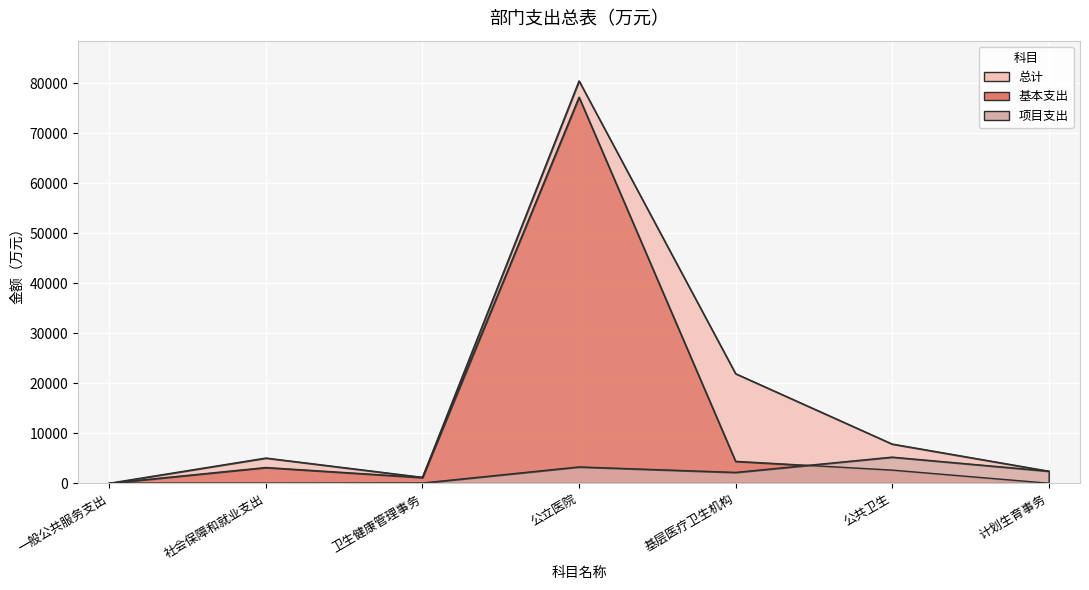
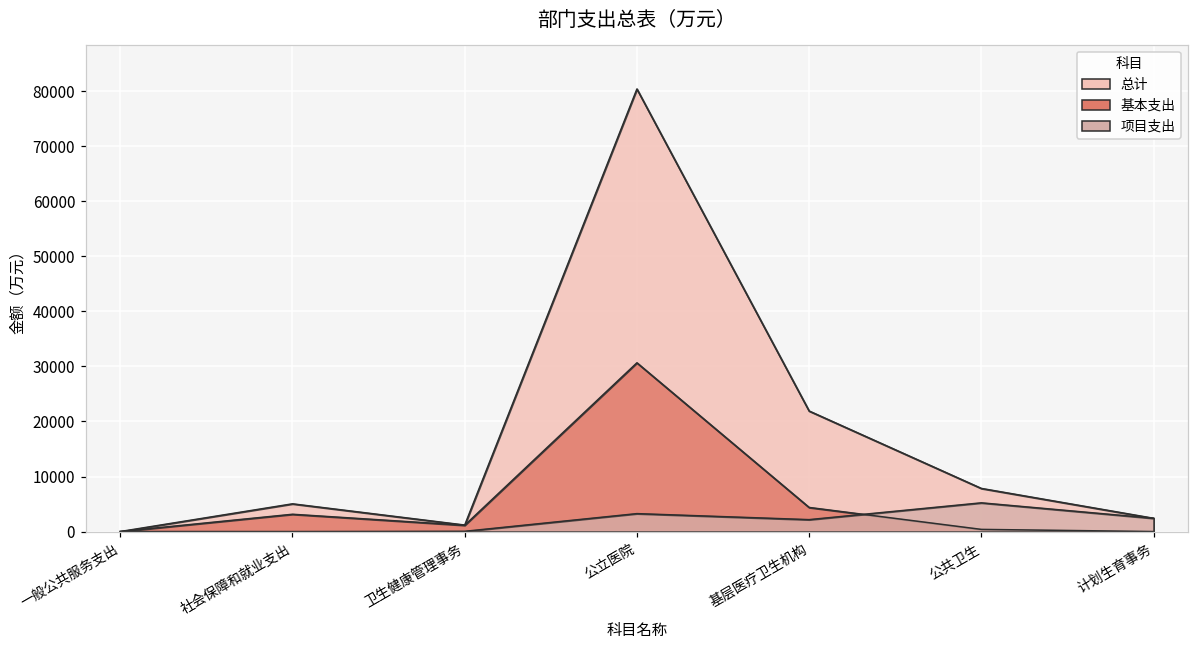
基本支出, 公立医院: 77000 -> 31000
基本支出, 公共卫生: 3000 -> 0
